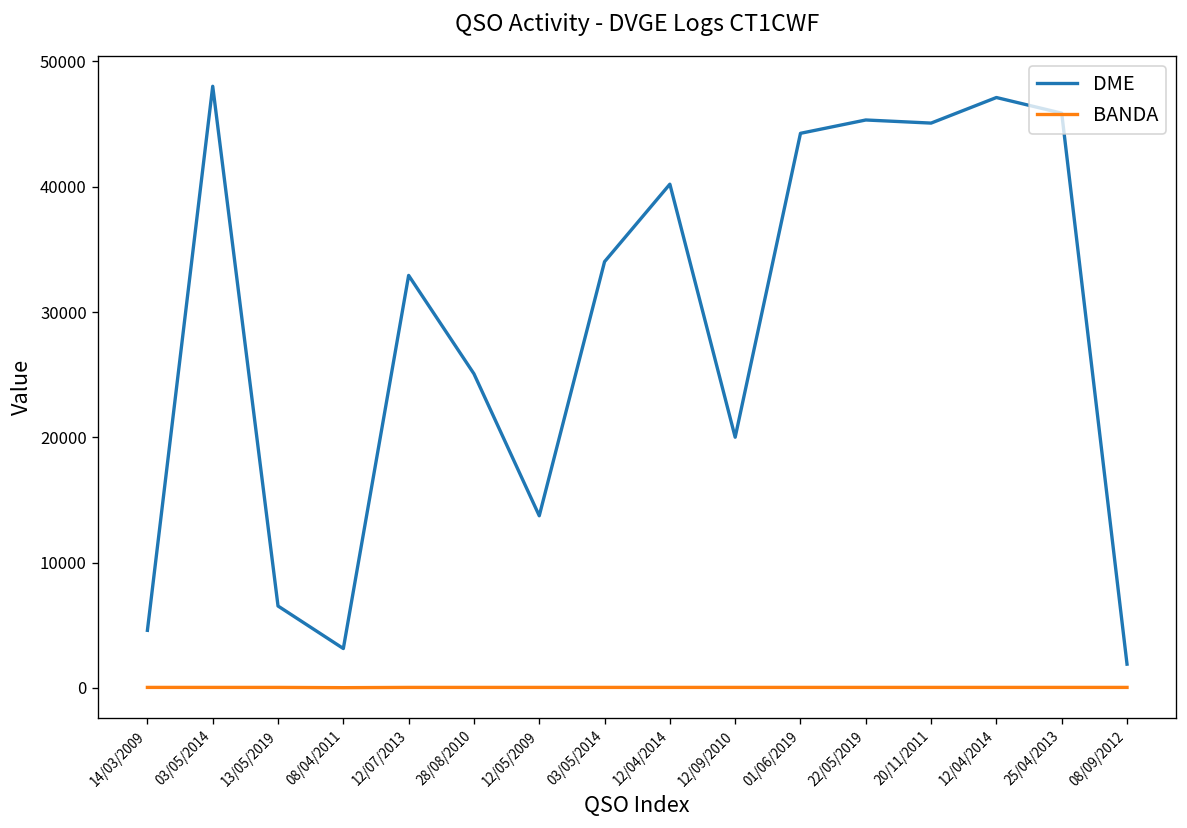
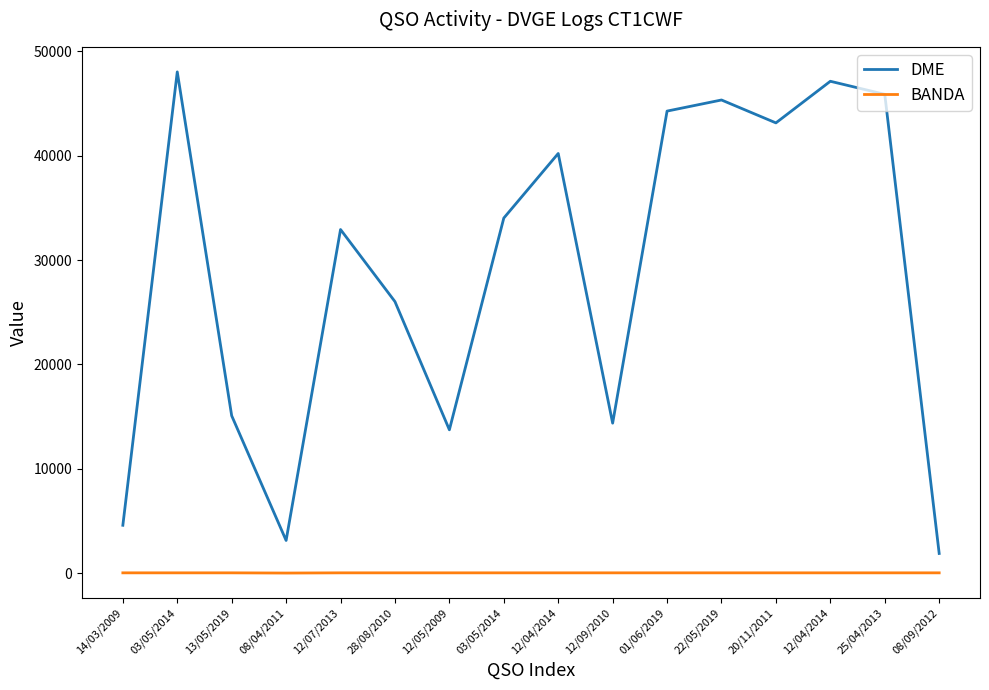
DME, 13/05/2019: 6500 -> 15100
DME, 28/08/2010: 25100 -> 26000
DME, 12/09/2010: 20000 -> 14400
DME, 20/11/2011: 45100 -> 43100
